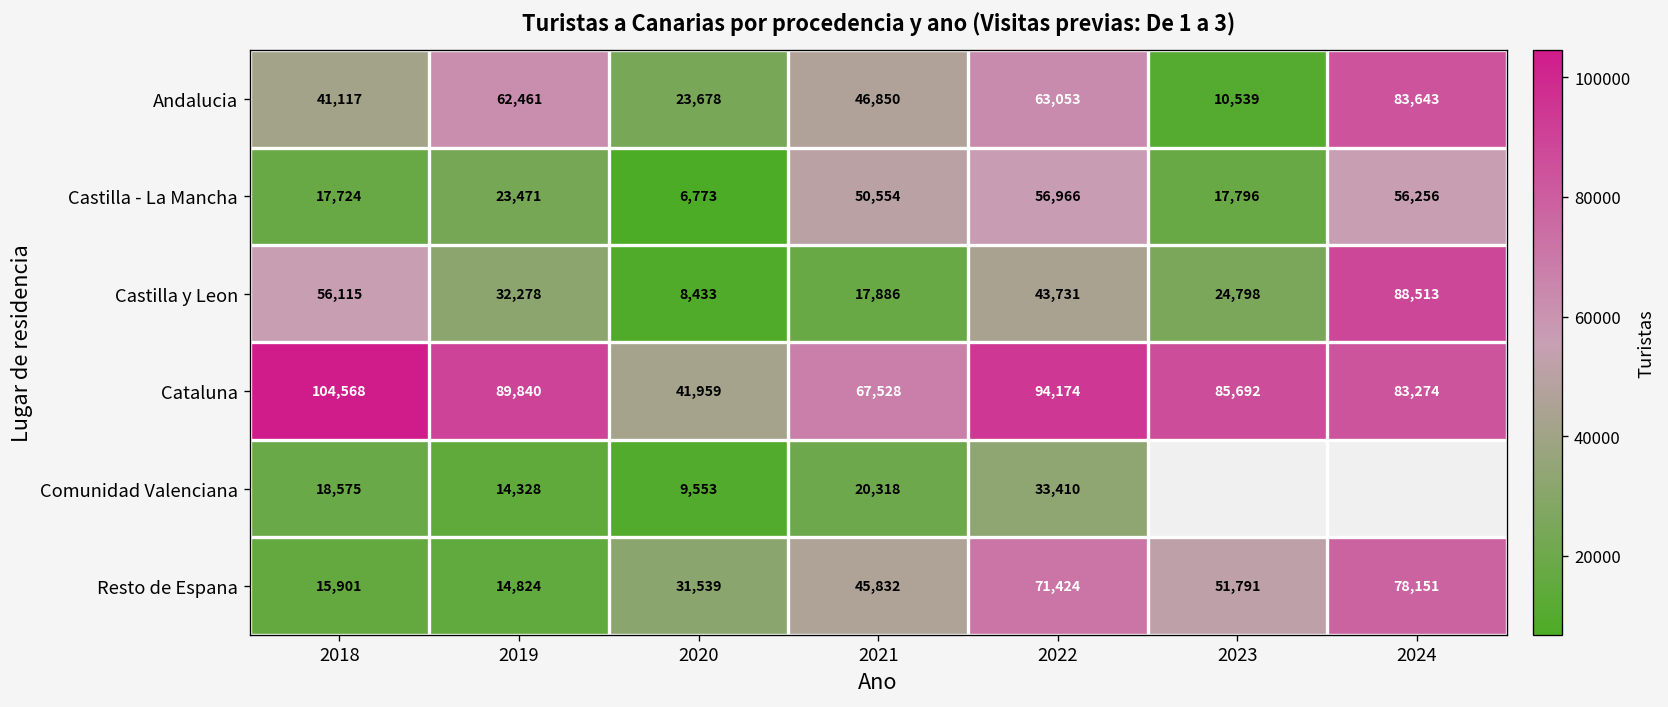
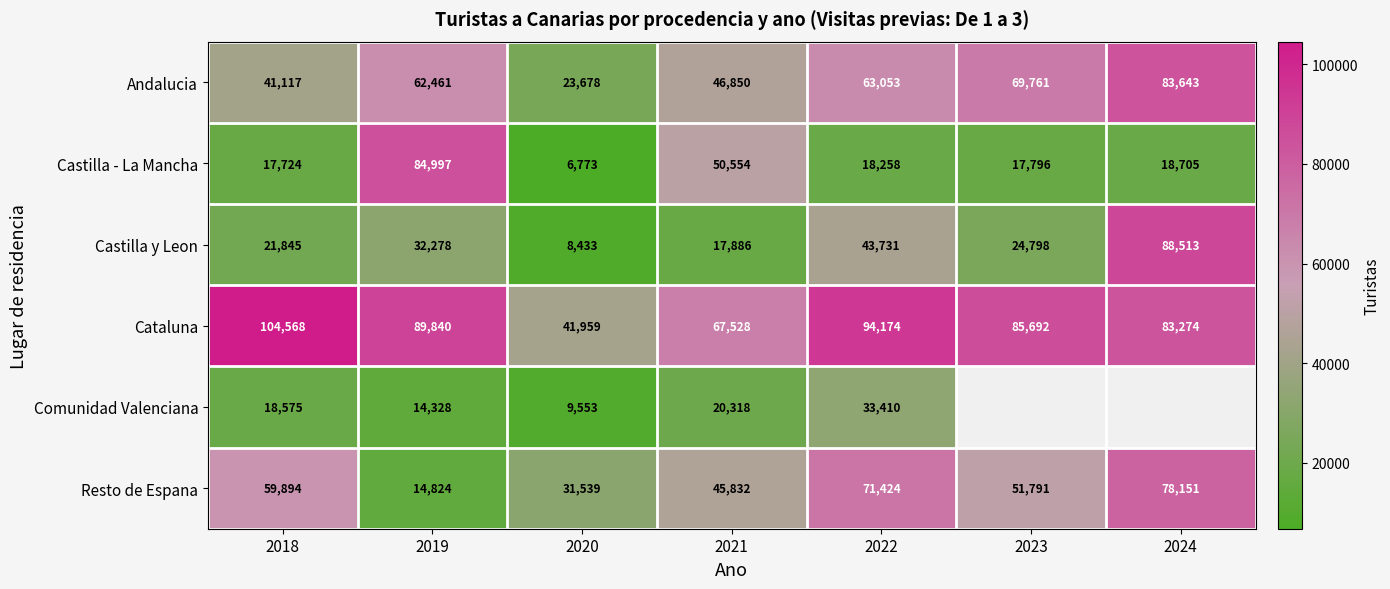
Andalucia, 2023: 10,539 -> 69,761
Castilla - La Mancha, 2019: 23,471 -> 84,997
Castilla - La Mancha, 2022: 56,966 -> 18,258
Castilla - La Mancha, 2024: 56,256 -> 18,705
Castilla y Leon, 2018: 56,115 -> 21,845
Resto de Espana, 2018: 15,901 -> 59,894
